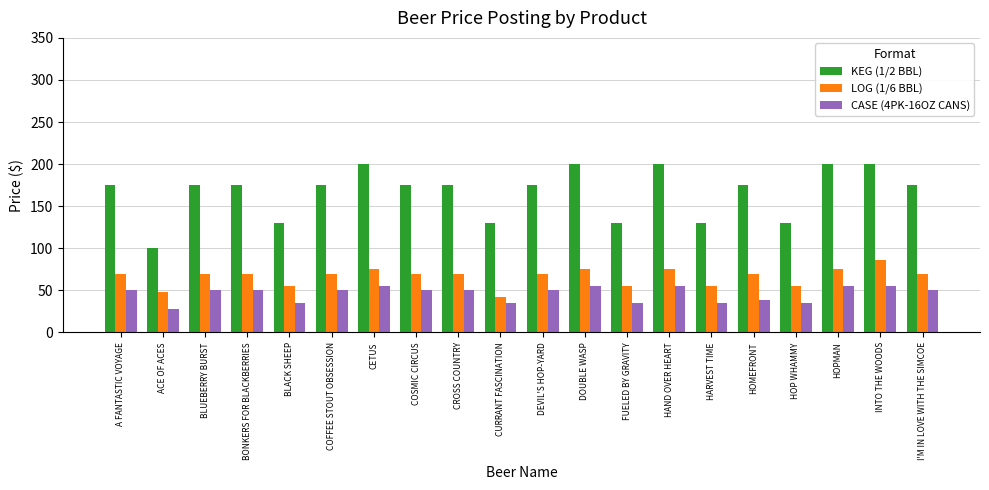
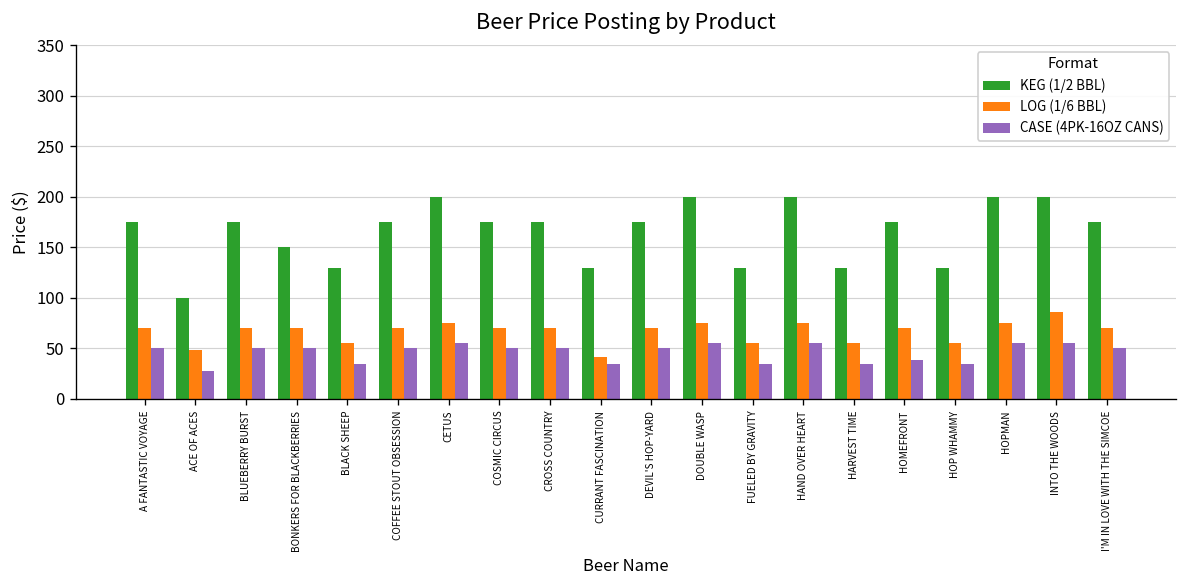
KEG (1/2 BBL), BONKERS FOR BLACKBERRIES: 180 -> 150
